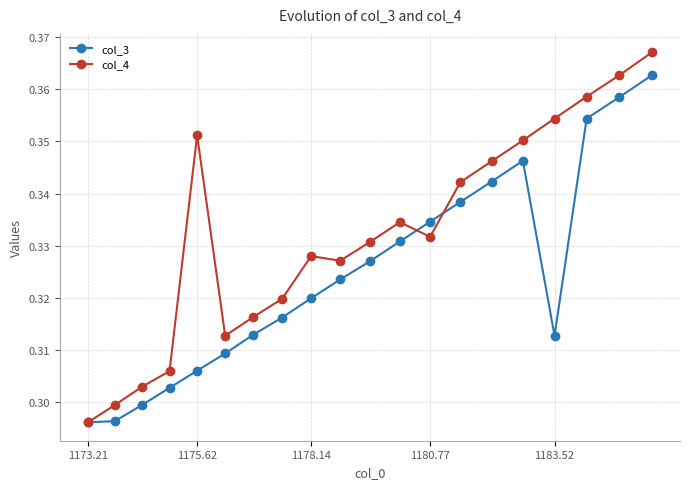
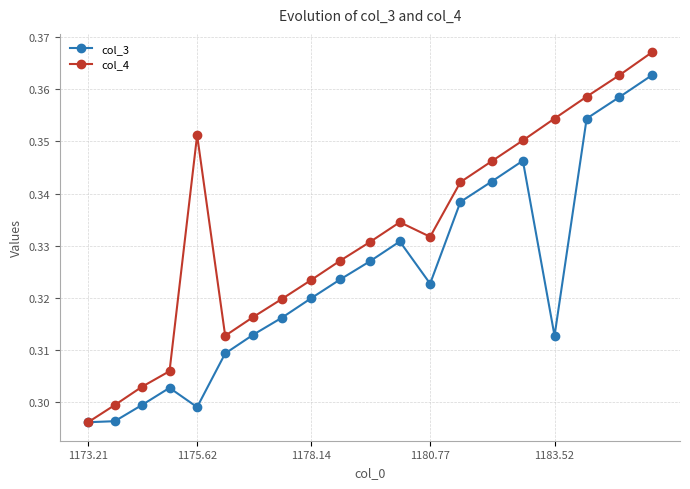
col_3, 1175.62: 0.306 -> 0.299
col_4, 1178.14: 0.328 -> 0.323
col_3, 1180.77: 0.335 -> 0.323
